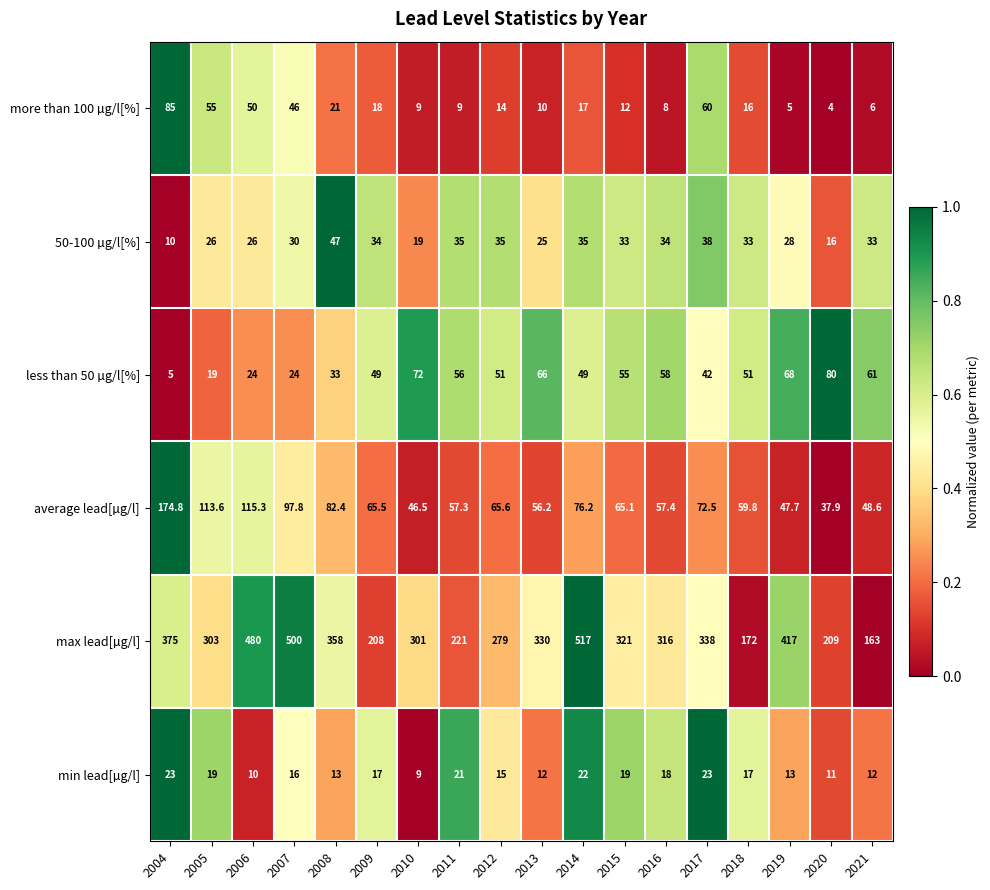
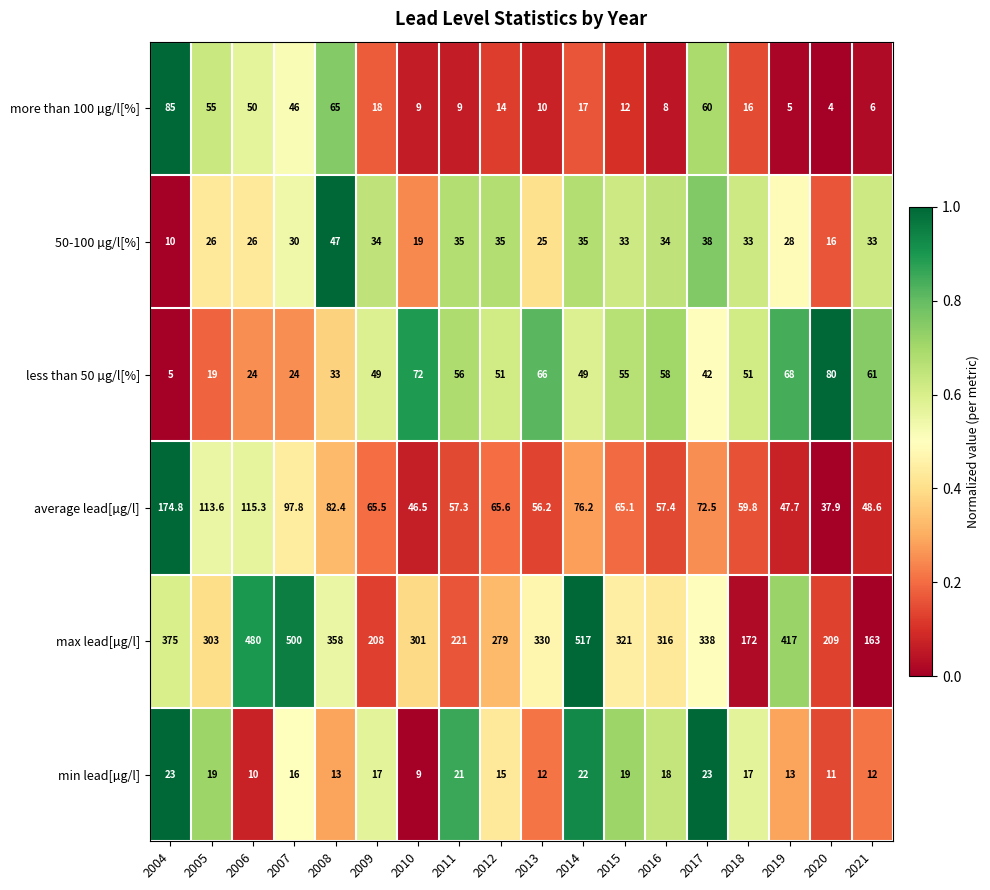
more than 100 µg/l[%], 2008: 21 -> 65
